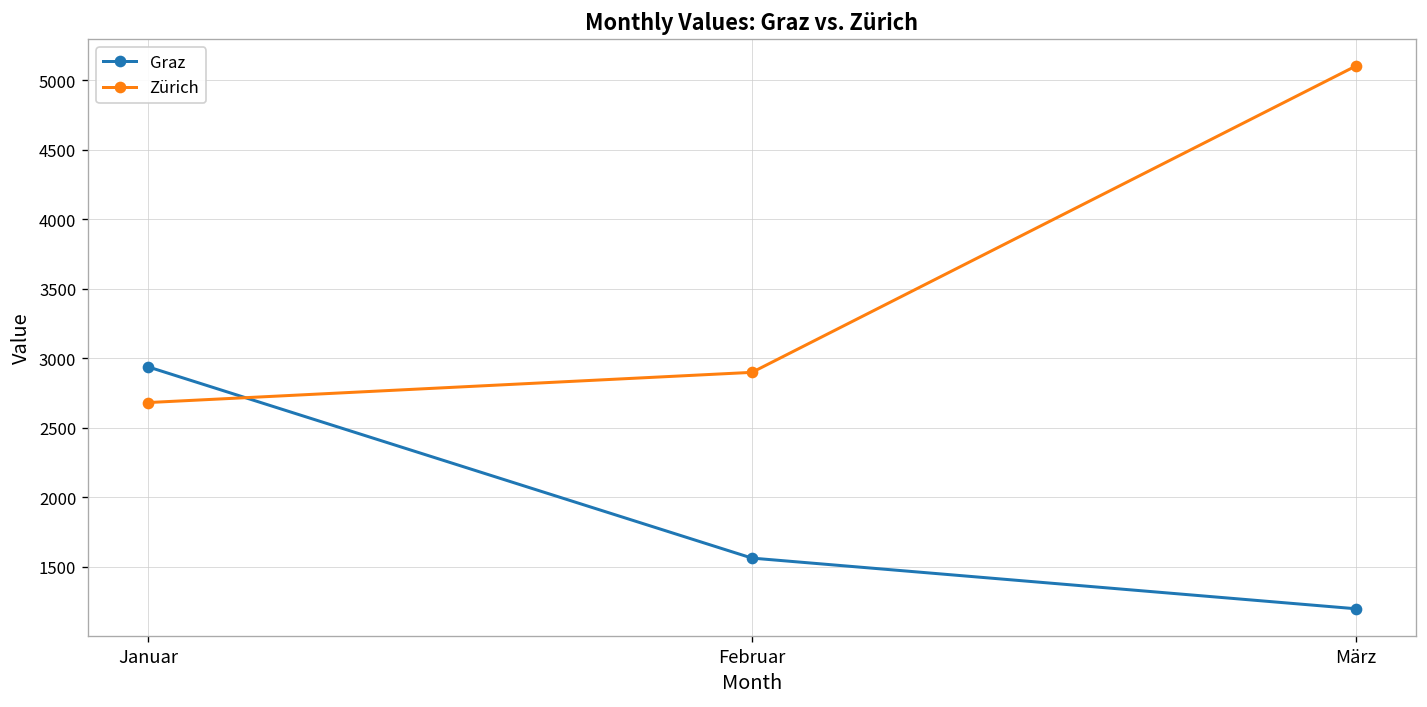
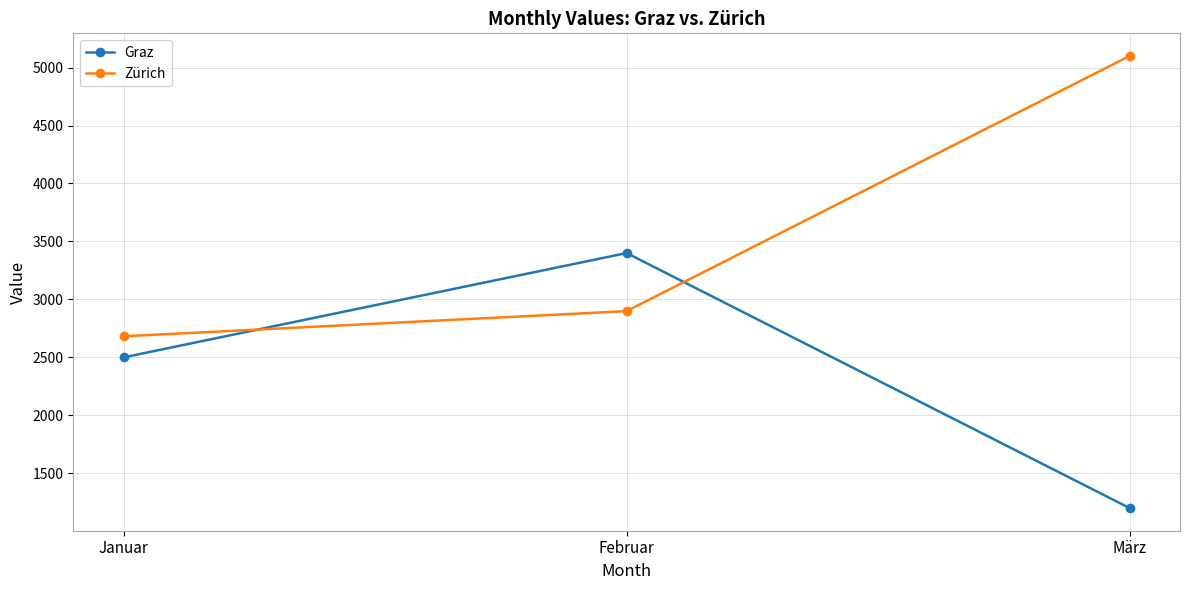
Graz, Januar: 2940 -> 2500
Graz, Februar: 1560 -> 3400
